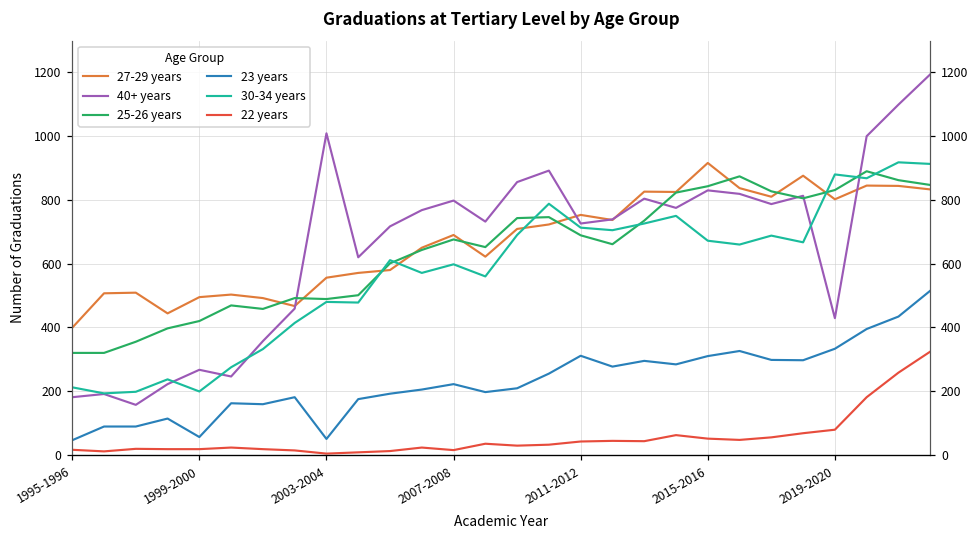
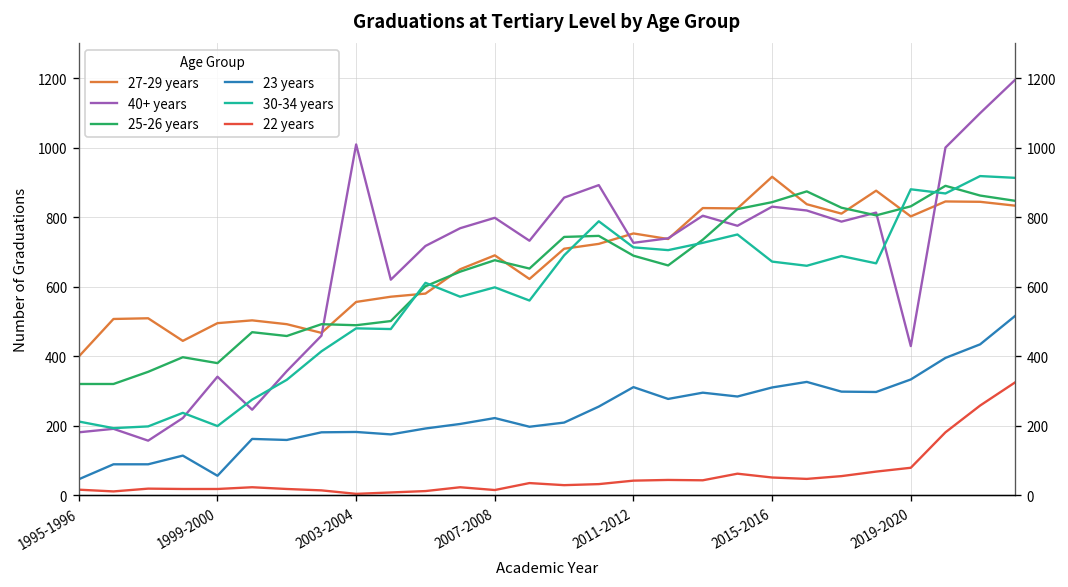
40+ years, 1999-2000: 270 -> 340
25-26 years, 1999-2000: 420 -> 380
23 years, 2003-2004: 50 -> 180
